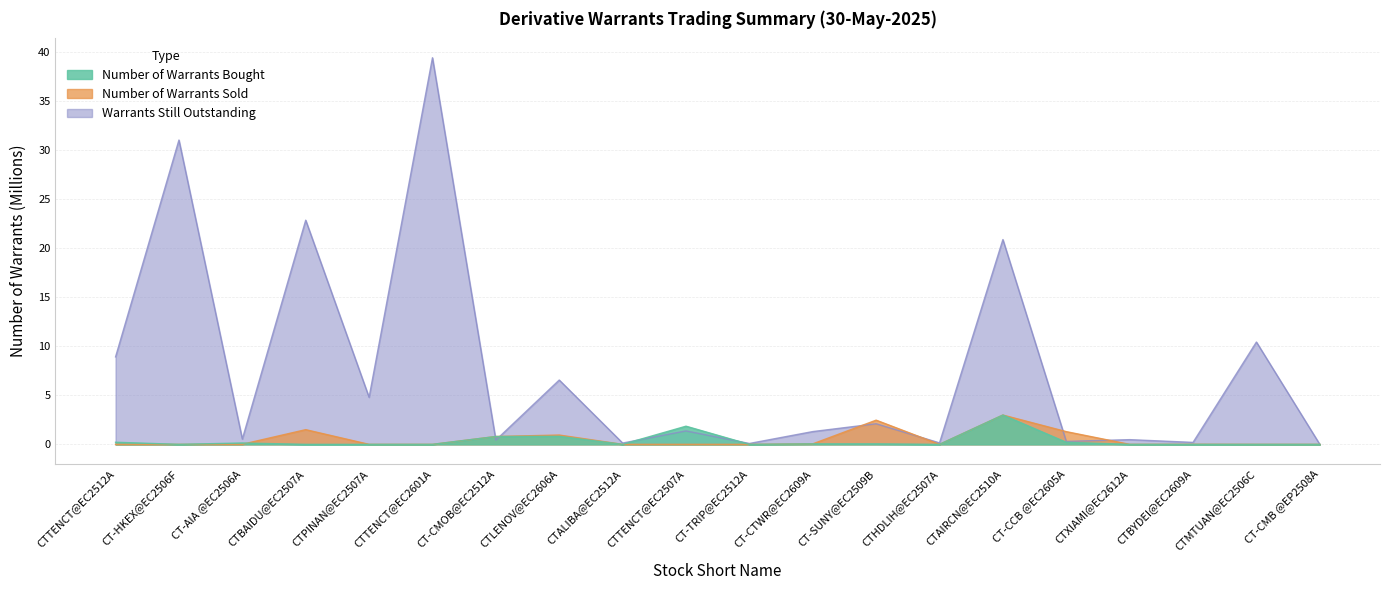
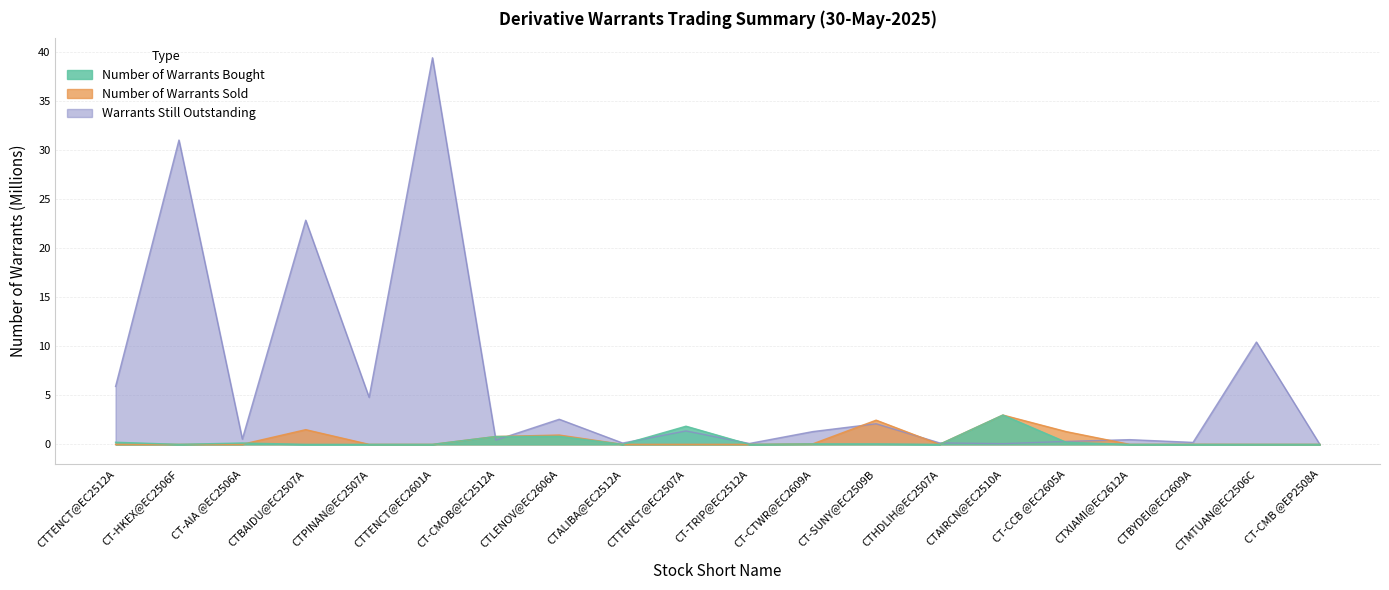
Warrants Still Outstanding, CTTENCT@EC2512A: 9 -> 6
Warrants Still Outstanding, CTLENOV@EC2606A: 7 -> 3
Warrants Still Outstanding, CTAIRCN@EC2510A: 21 -> 0
